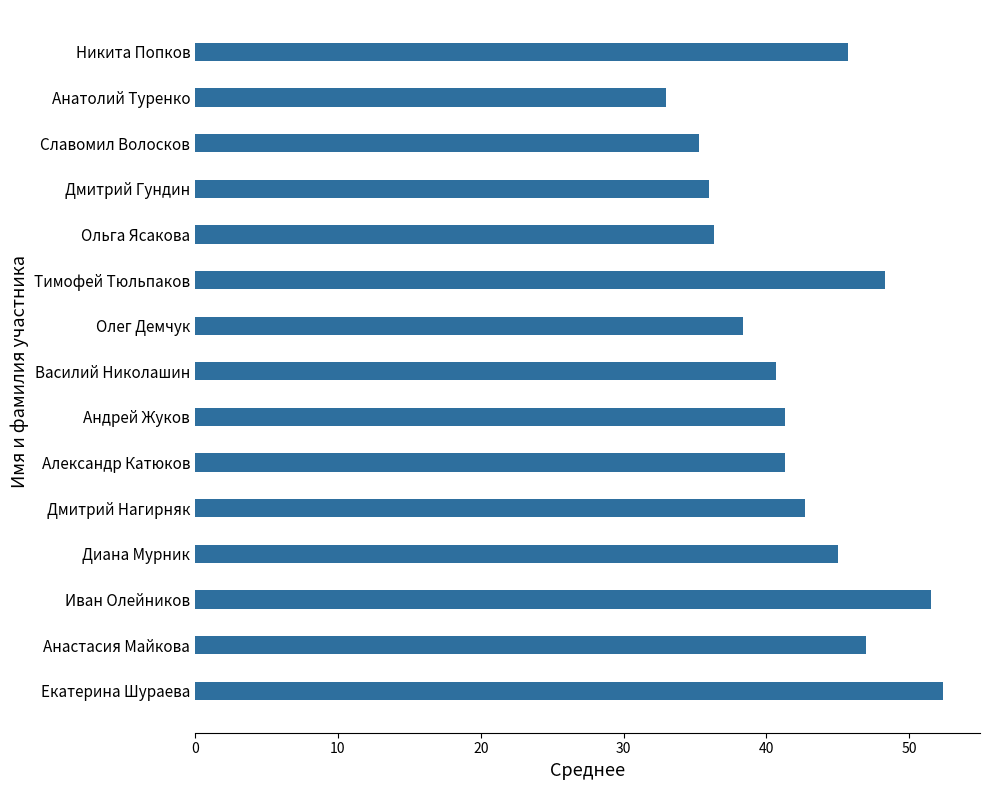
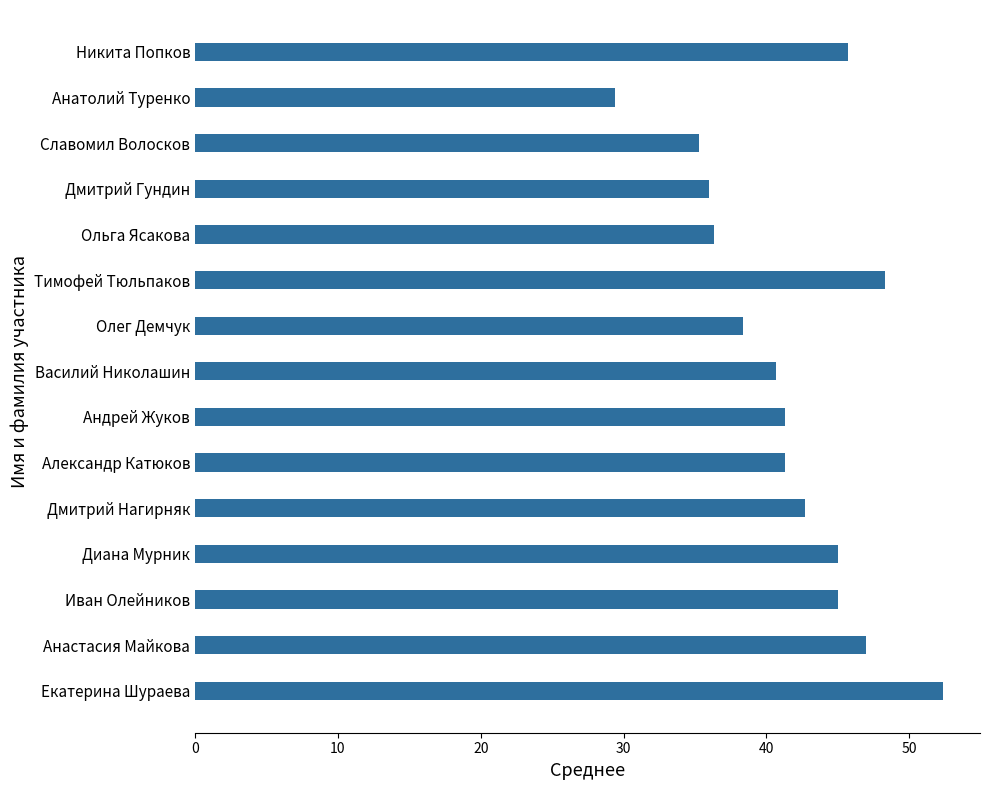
Анатолий Туренко: 33.0 -> 29.4
Иван Олейников: 51.5 -> 45.0
